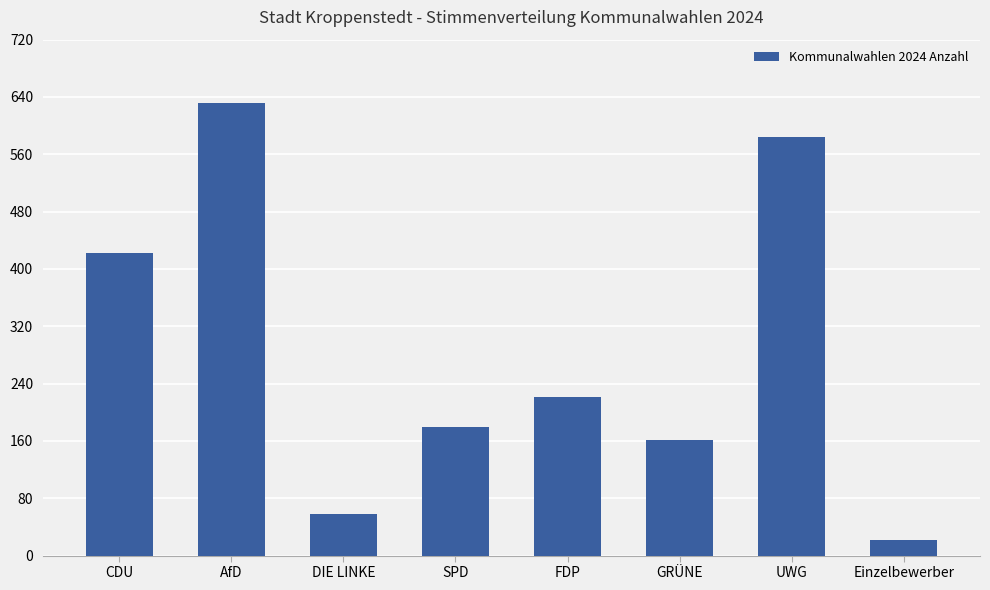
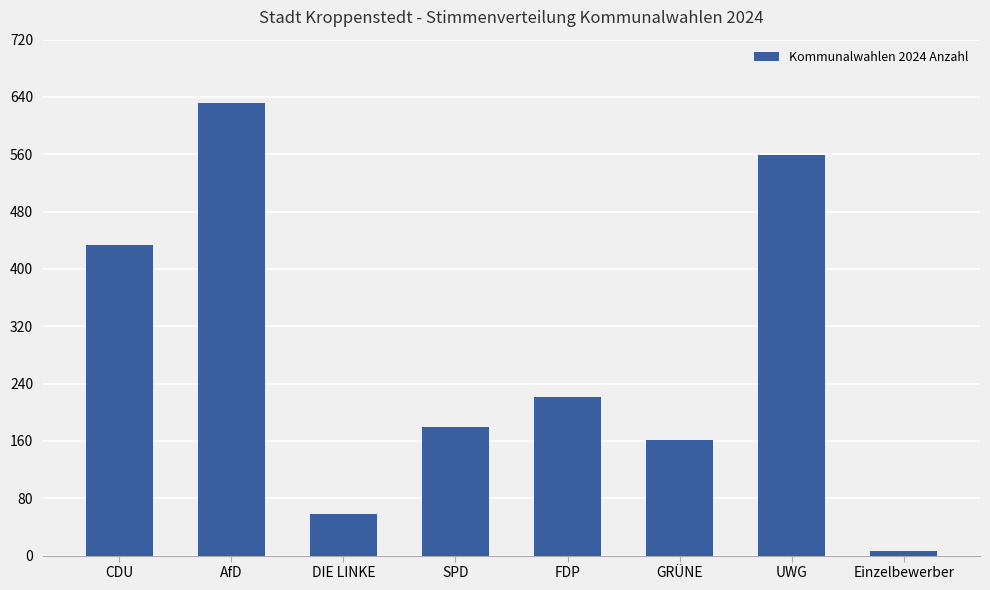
CDU: 420 -> 430
UWG: 580 -> 560
Einzelbewerber: 20 -> 10
